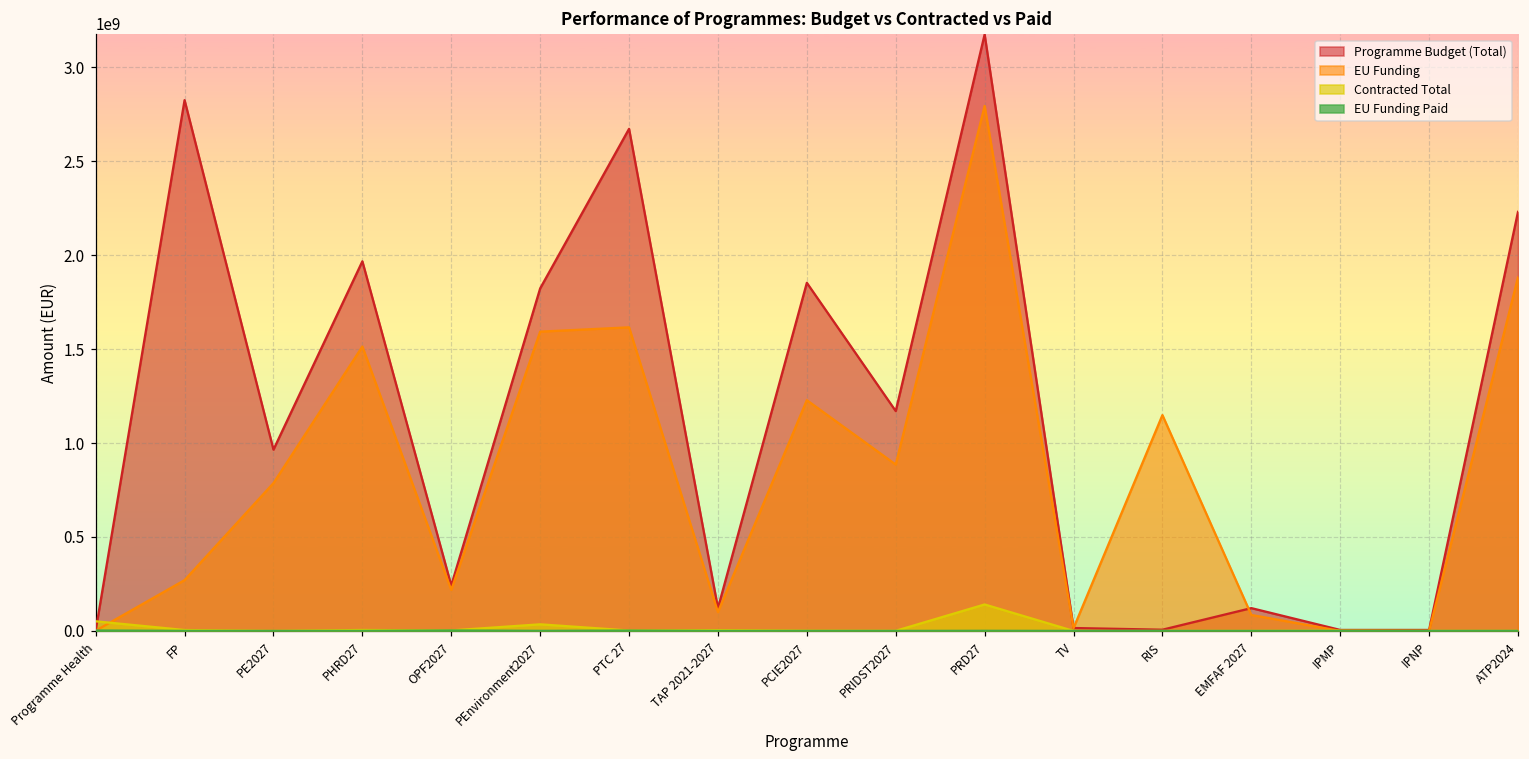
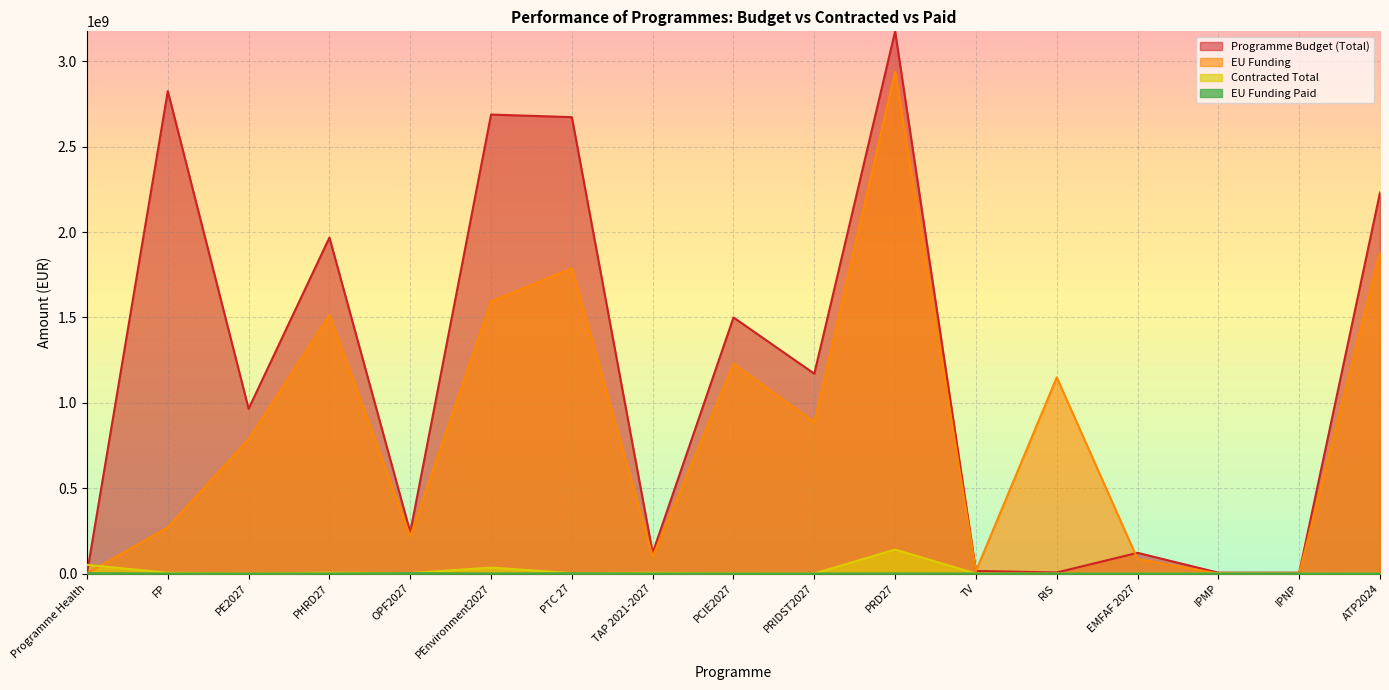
Programme Budget (Total), PEnvironment2027: 1820000000 -> 2690000000
EU Funding, PTC 27: 1620000000 -> 1790000000
Programme Budget (Total), PCIE2027: 1850000000 -> 1500000000
EU Funding, PRD27: 2790000000 -> 2940000000
